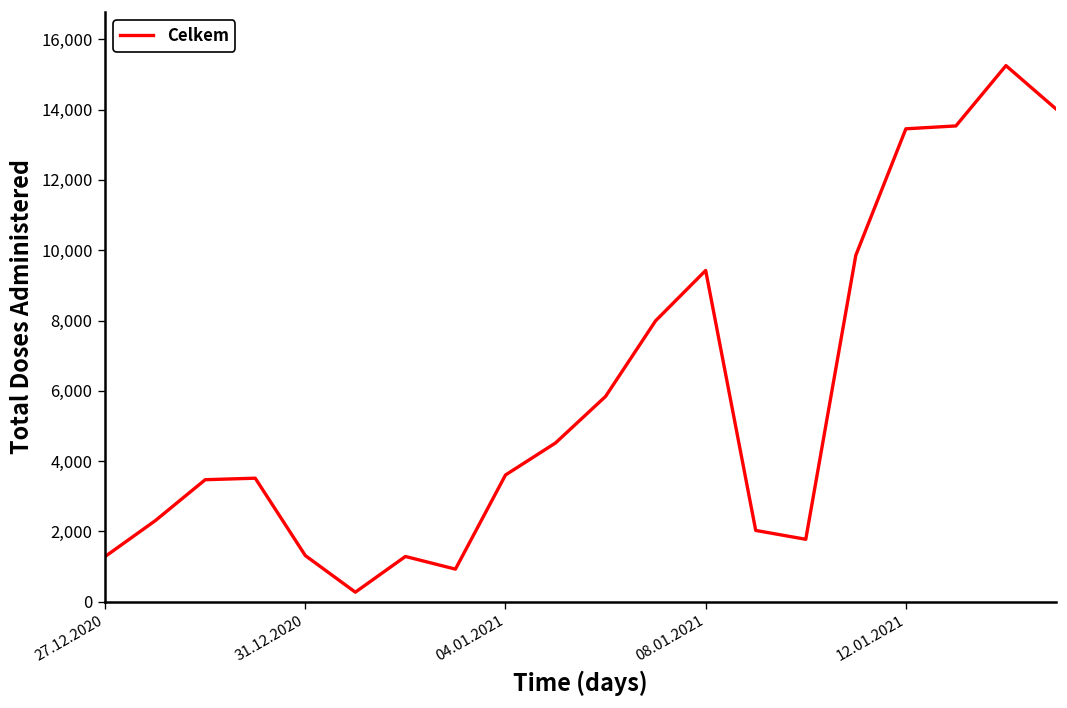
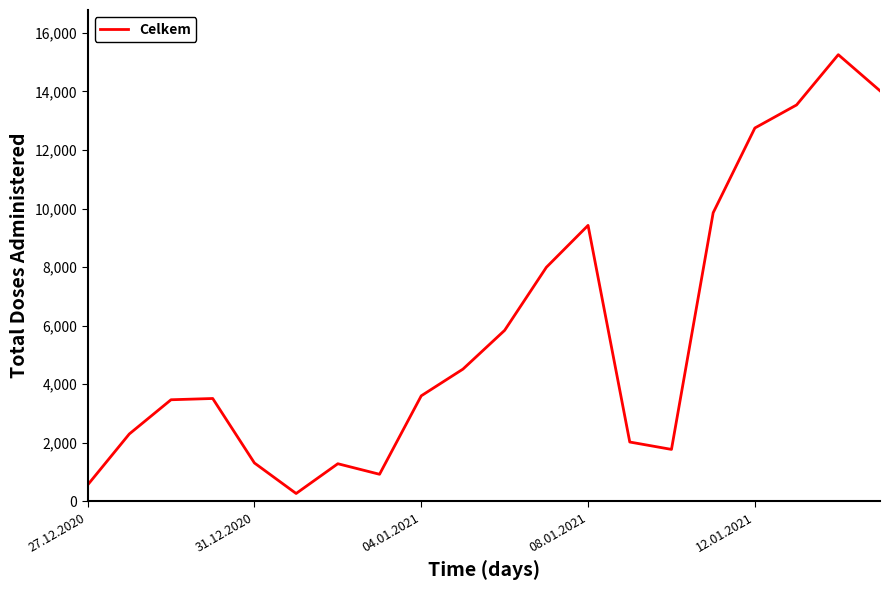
27.12.2020: 1,300 -> 600
12.01.2021: 13,500 -> 12,700
